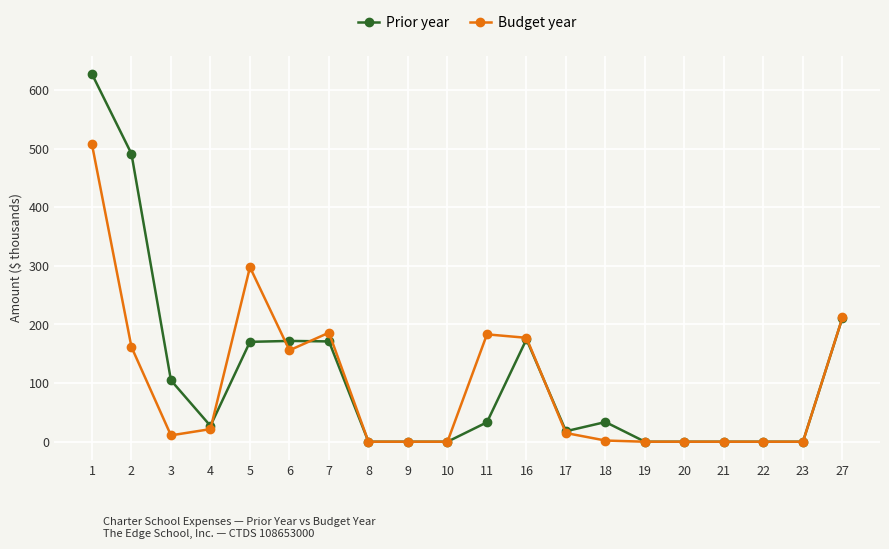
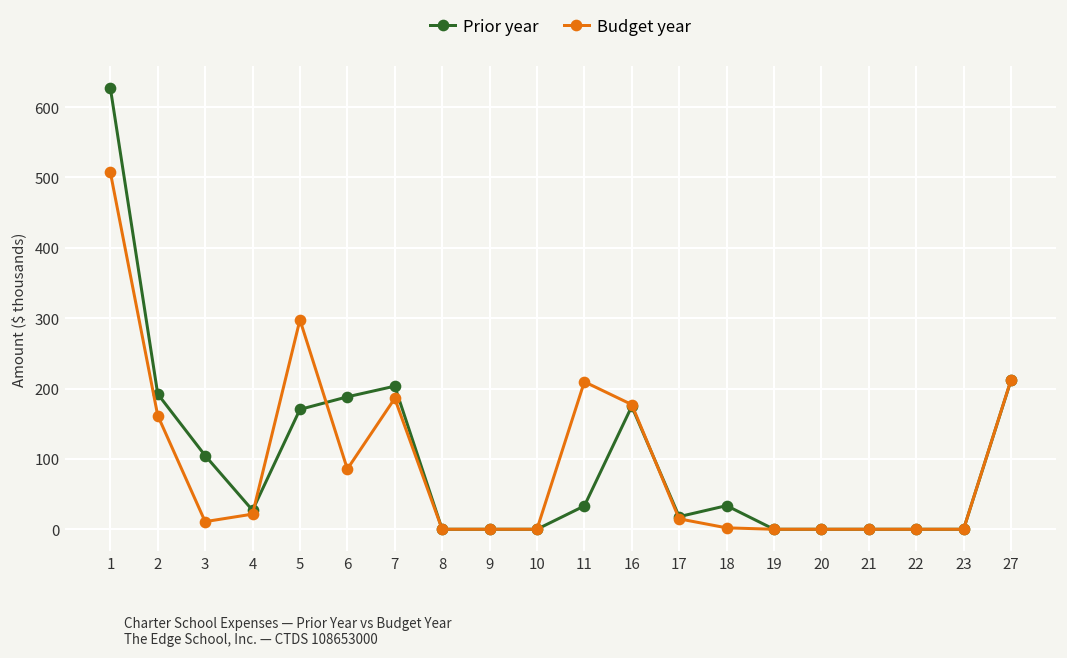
Prior year, 2: 490 -> 190
Prior year, 6: 170 -> 190
Budget year, 6: 160 -> 90
Prior year, 7: 170 -> 200
Budget year, 11: 180 -> 210
